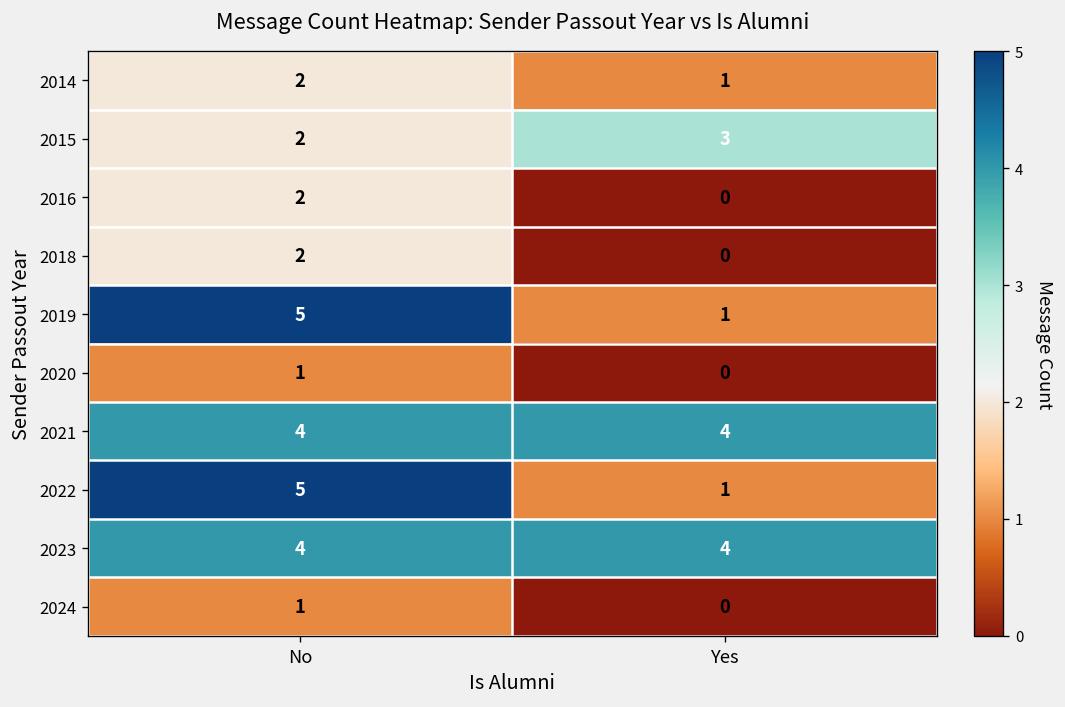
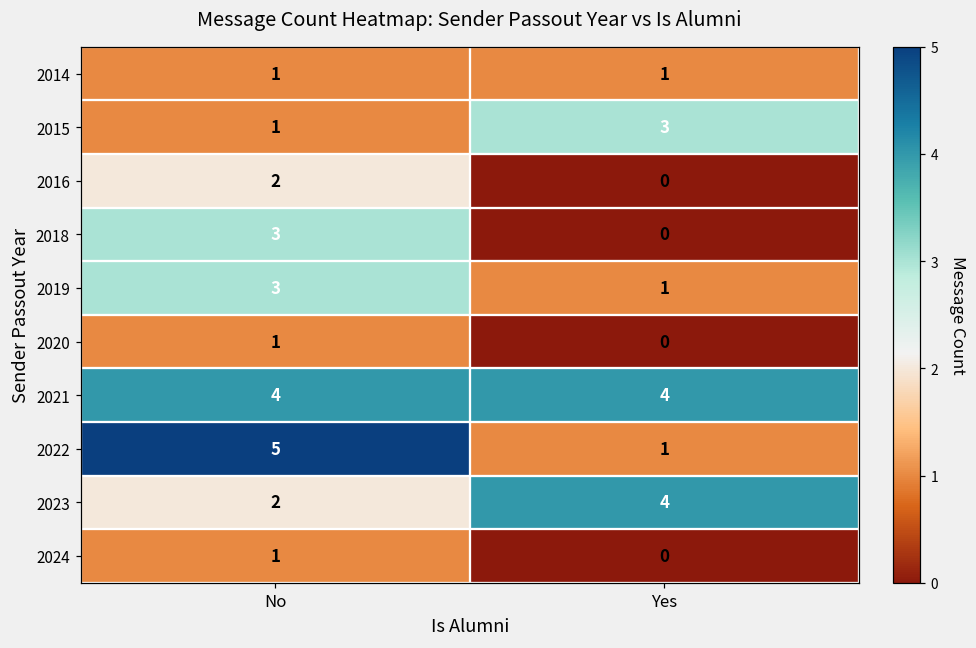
2014, No: 2 -> 1
2015, No: 2 -> 1
2018, No: 2 -> 3
2019, No: 5 -> 3
2023, No: 4 -> 2
